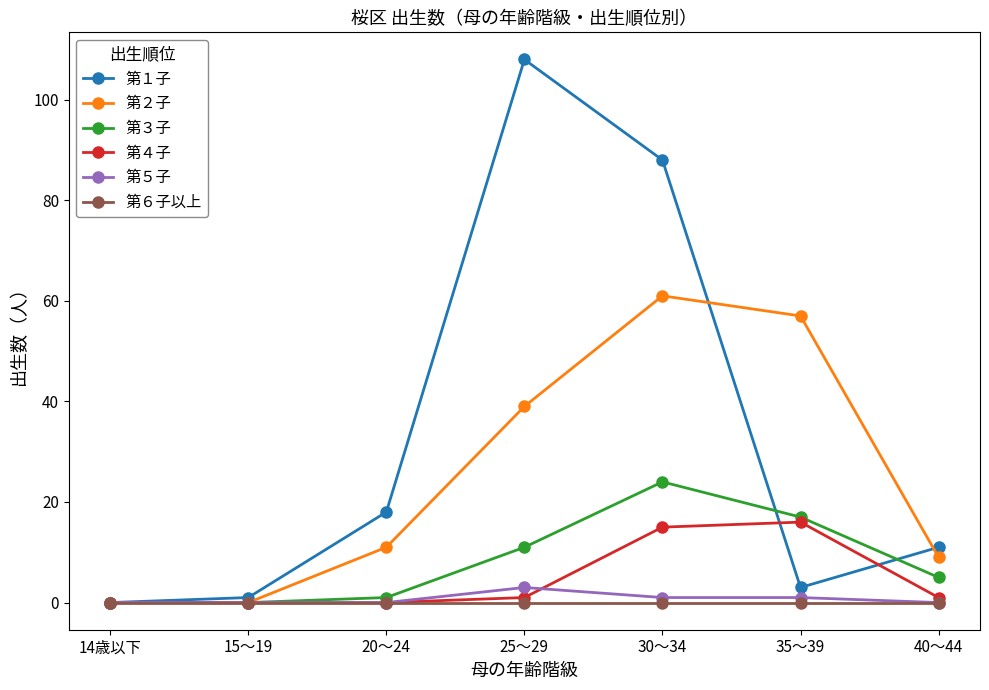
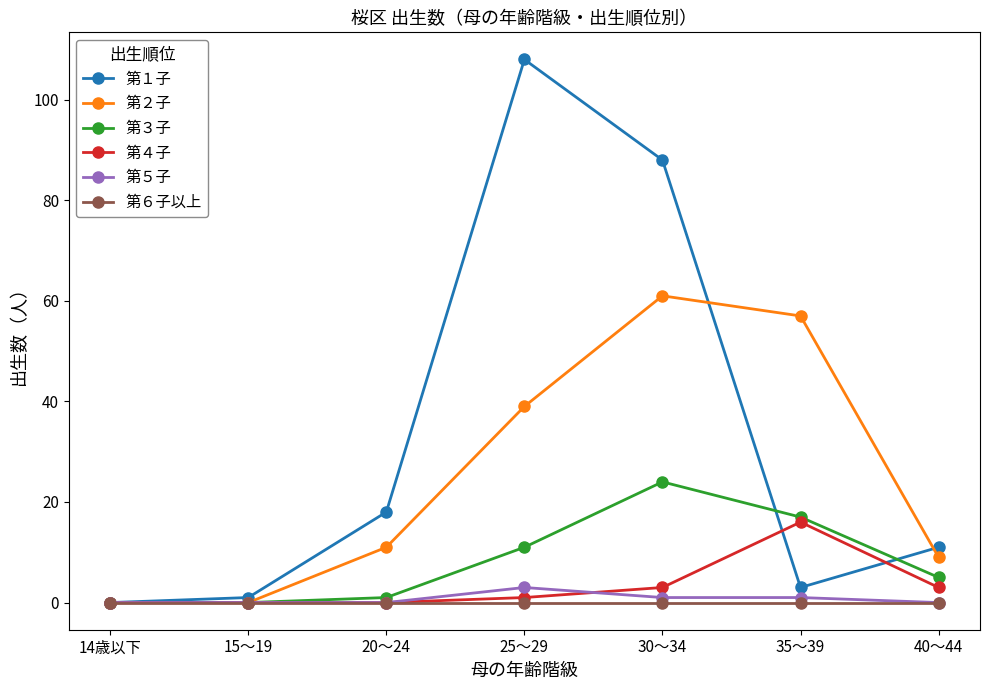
第４子, 30～34: 15 -> 3
第４子, 40～44: 1 -> 3
